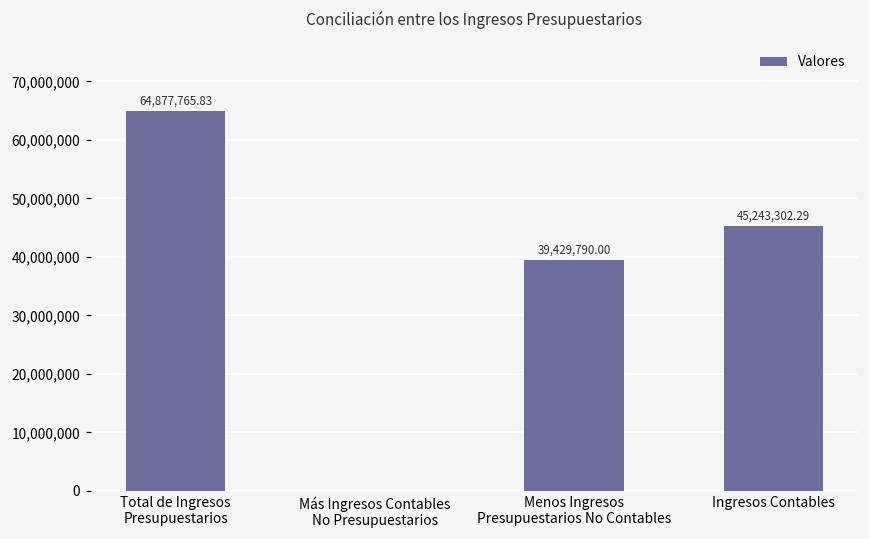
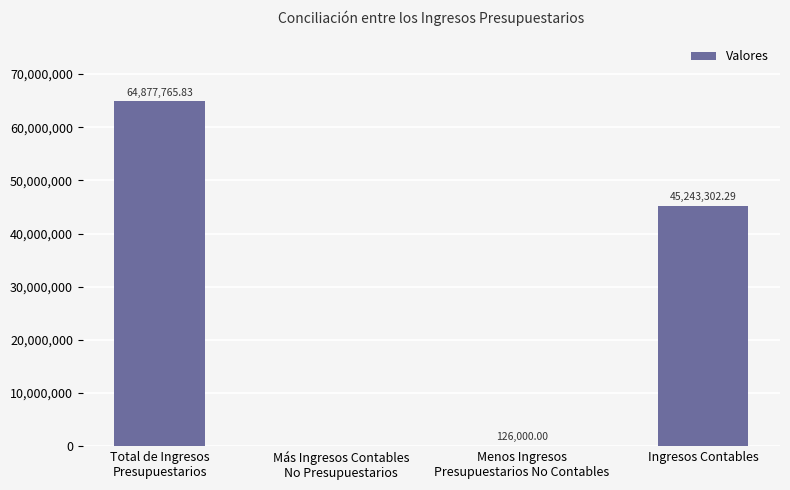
Menos Ingresos Presupuestarios No Contables: 39,429,790.00 -> 126,000.00
